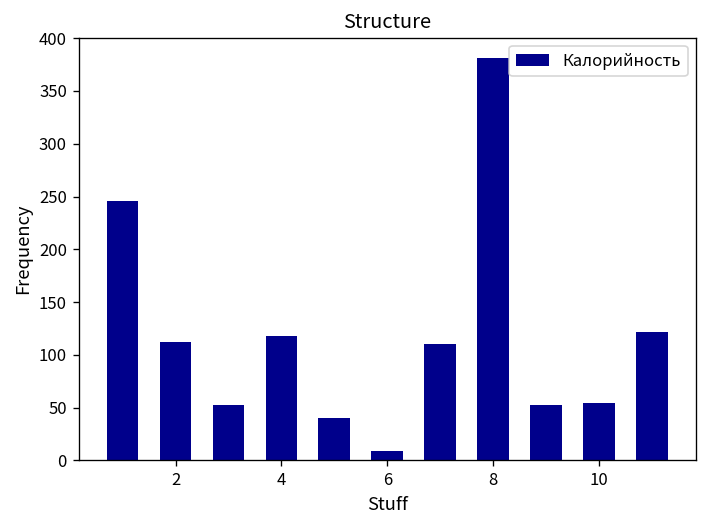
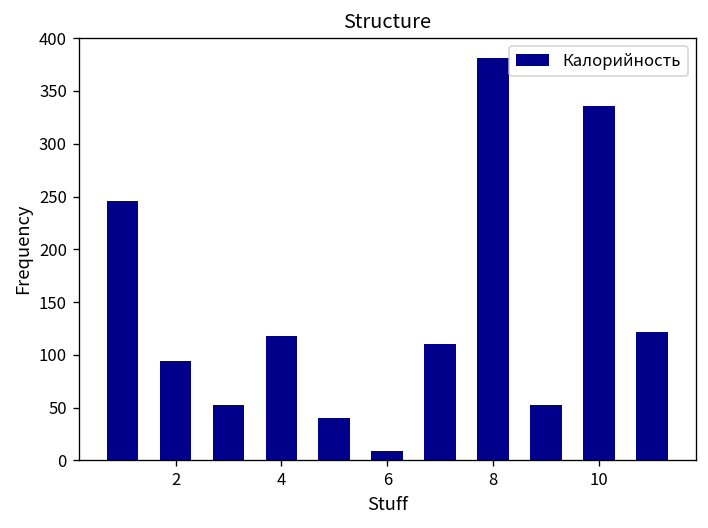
2: 110 -> 90
10: 50 -> 340
